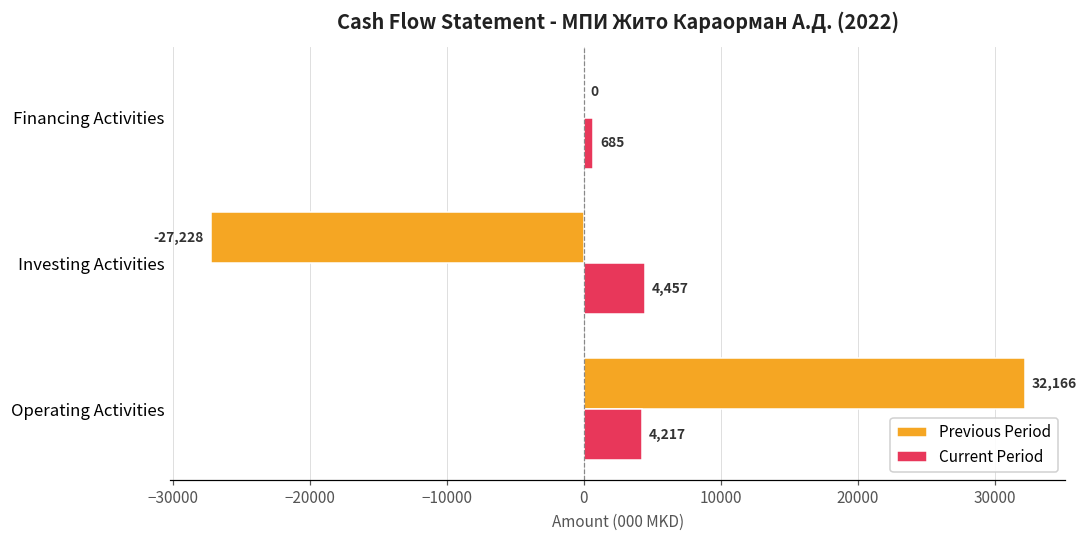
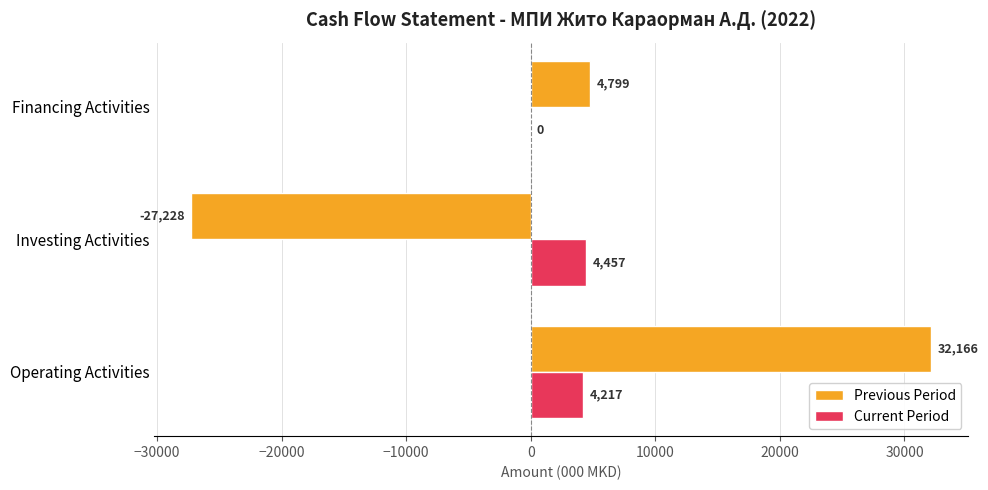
Previous Period, Financing Activities: 0 -> 4,799
Current Period, Financing Activities: 685 -> 0
